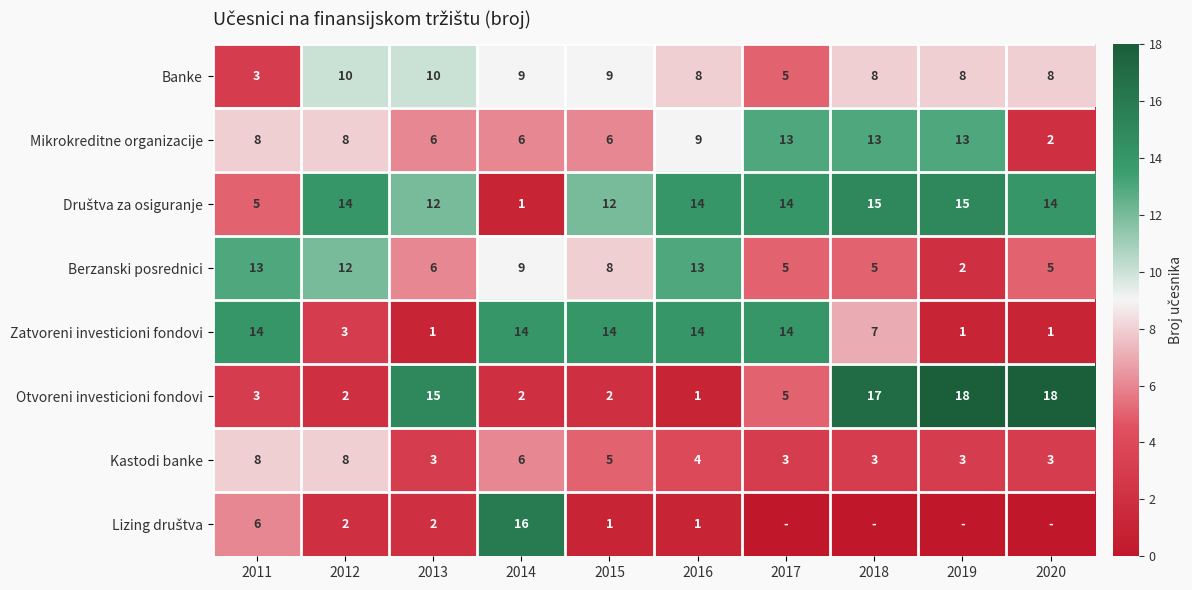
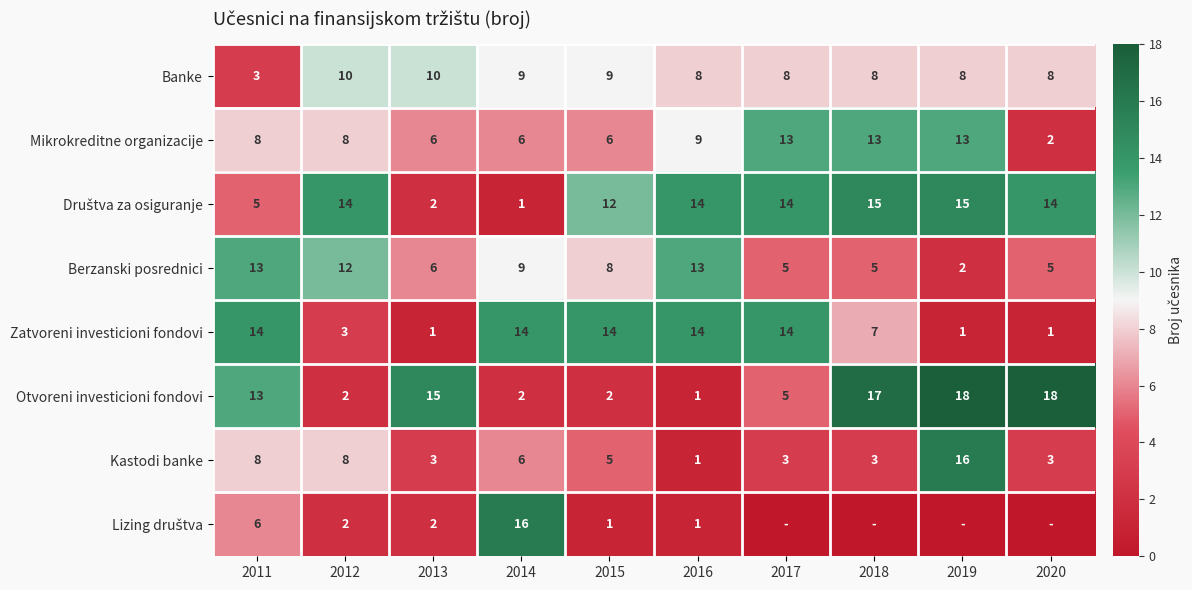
Banke, 2017: 5 -> 8
Društva za osiguranje, 2013: 12 -> 2
Otvoreni investicioni fondovi, 2011: 3 -> 13
Kastodi banke, 2016: 4 -> 1
Kastodi banke, 2019: 3 -> 16
